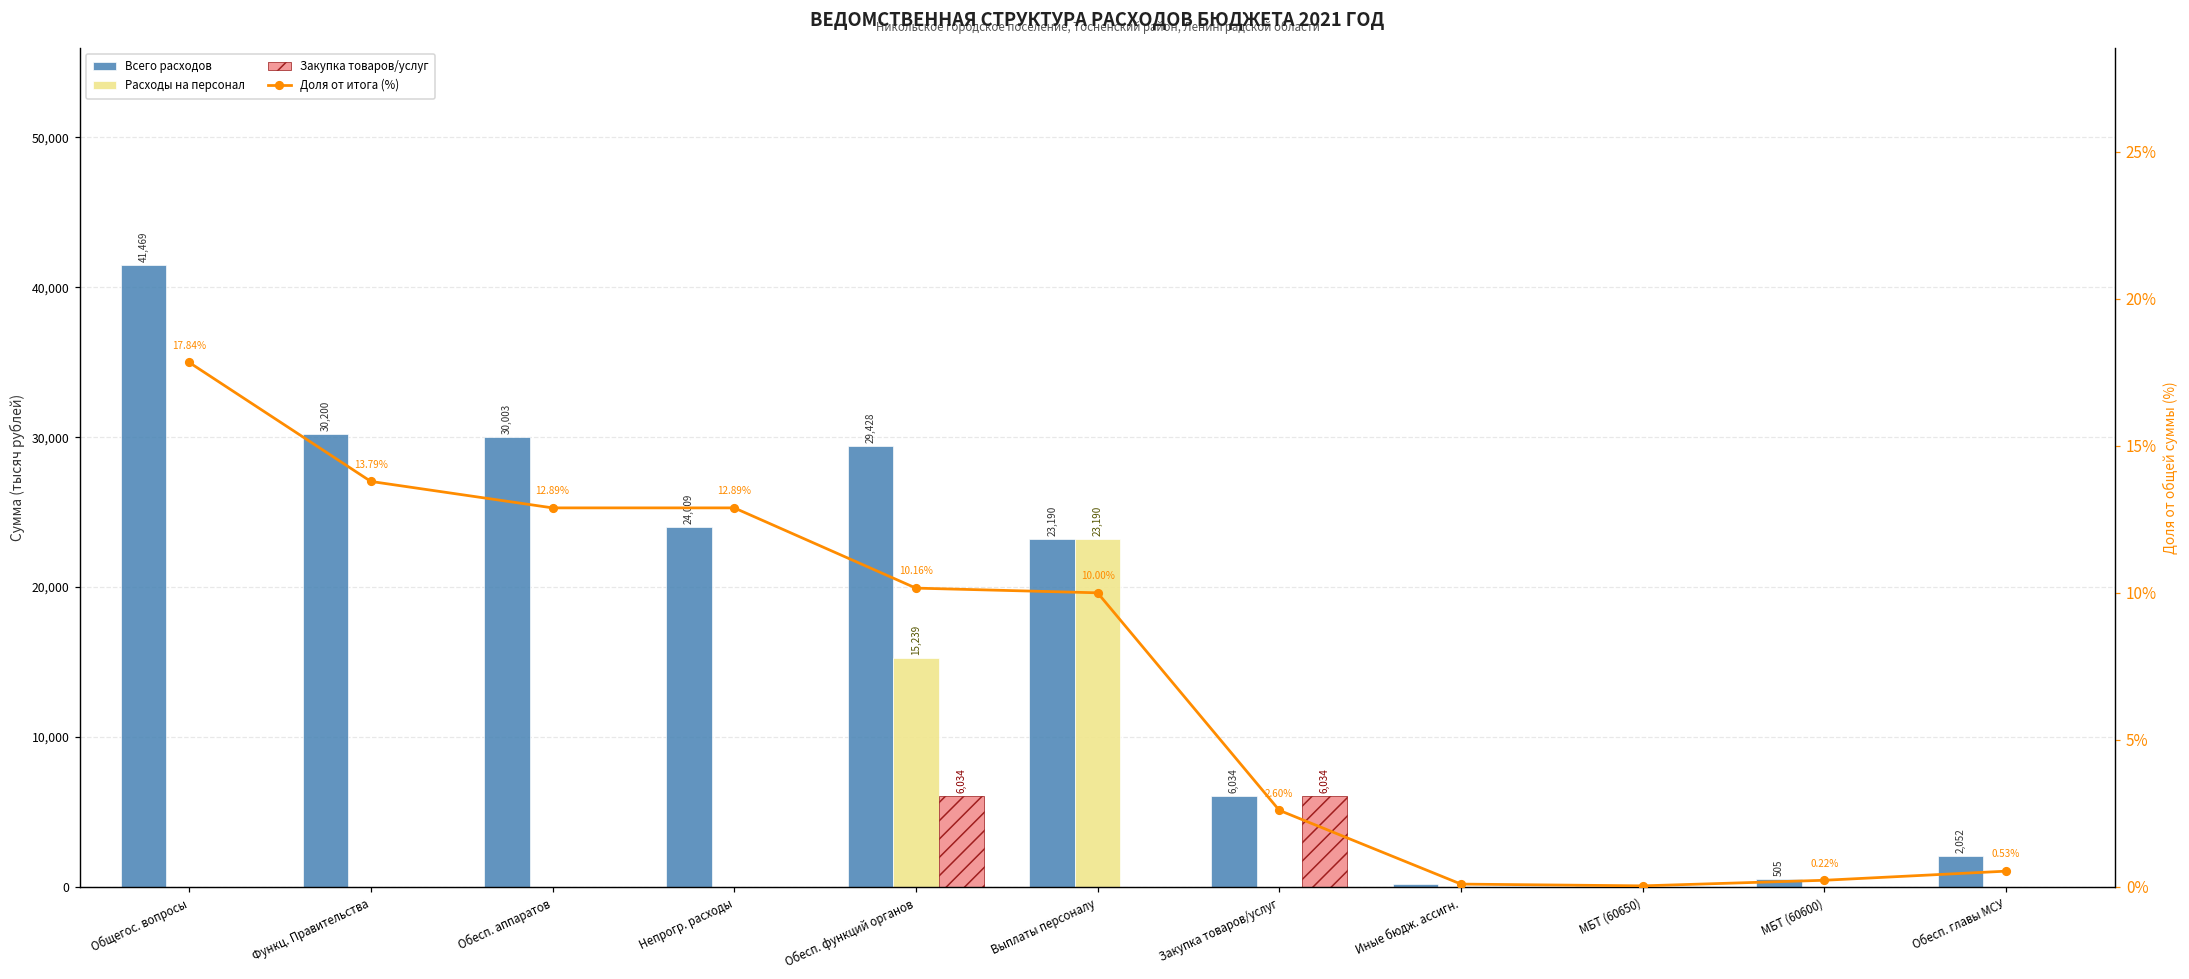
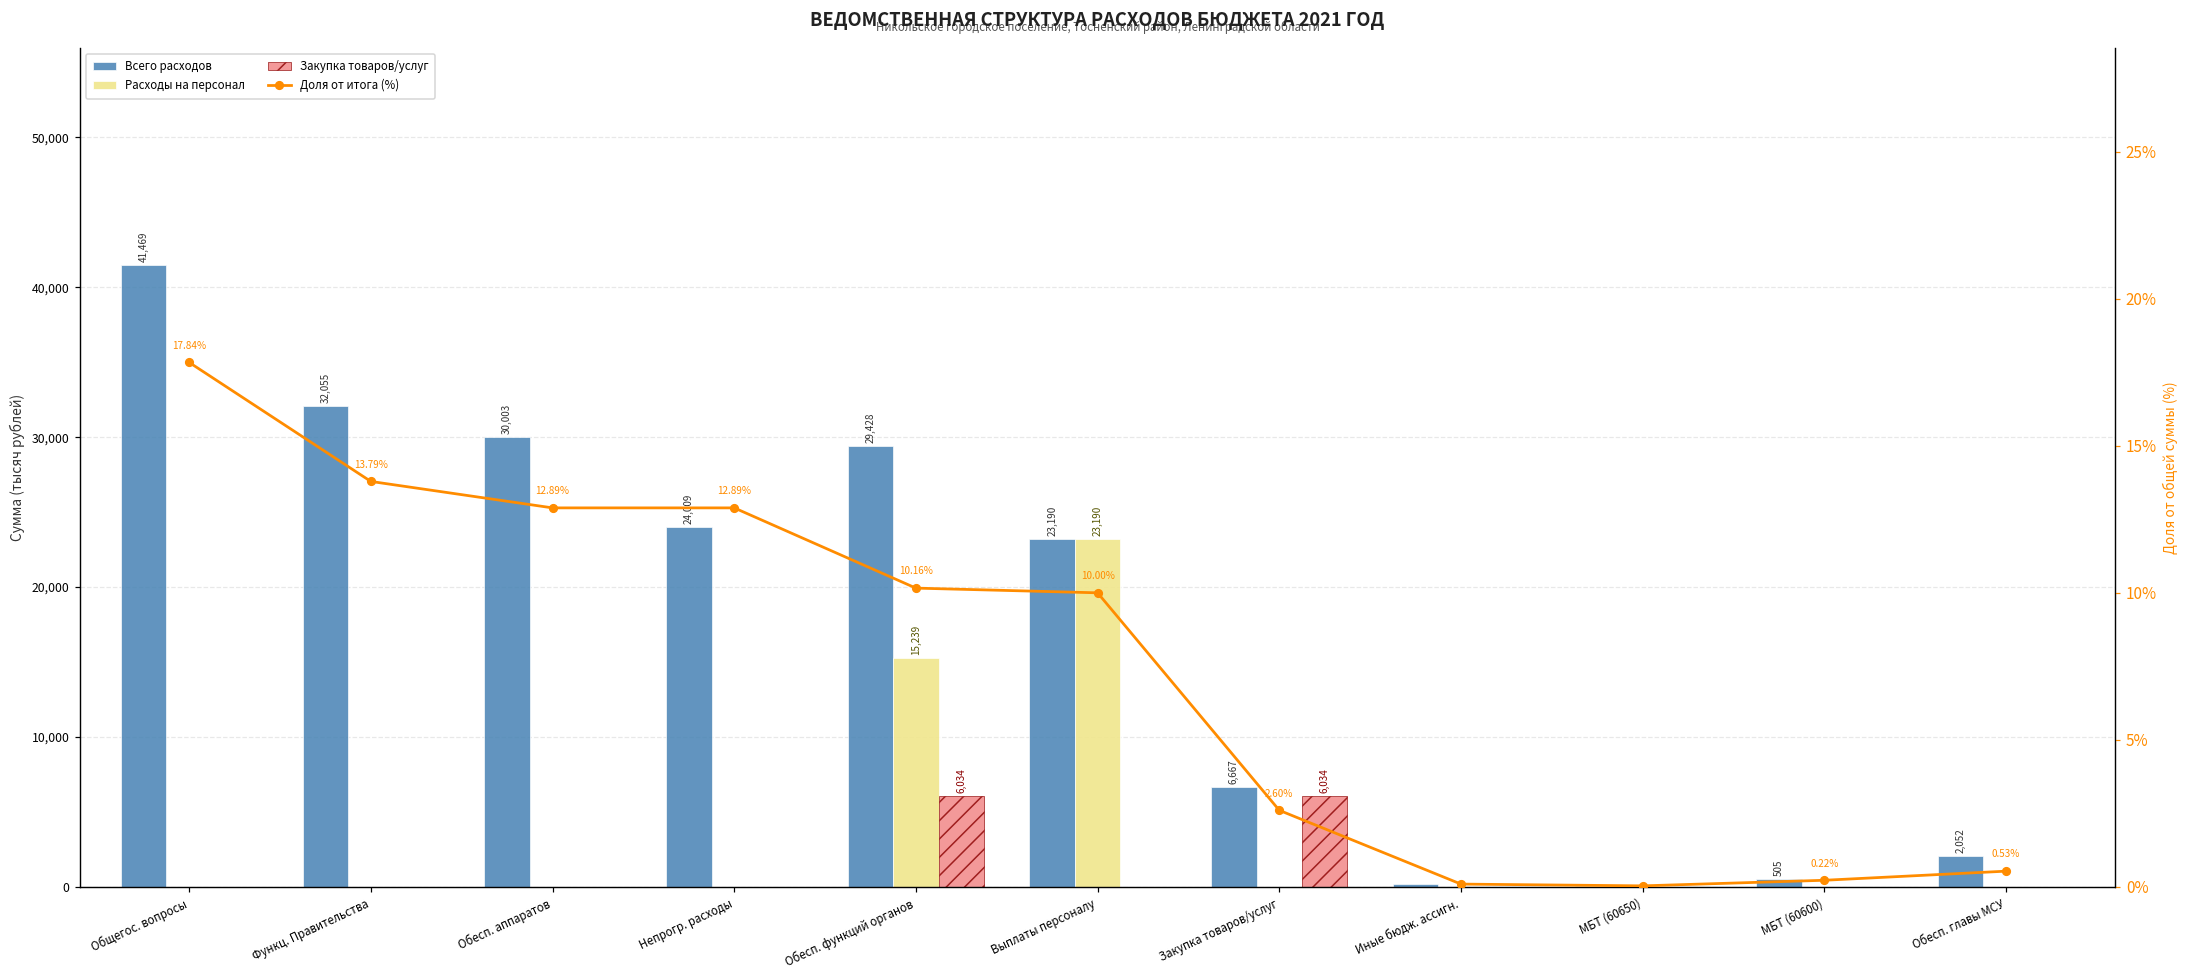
Всего расходов, Функц. Правительства: 30,200 -> 32,055
Всего расходов, Закупка товаров/услуг: 6,034 -> 6,667
